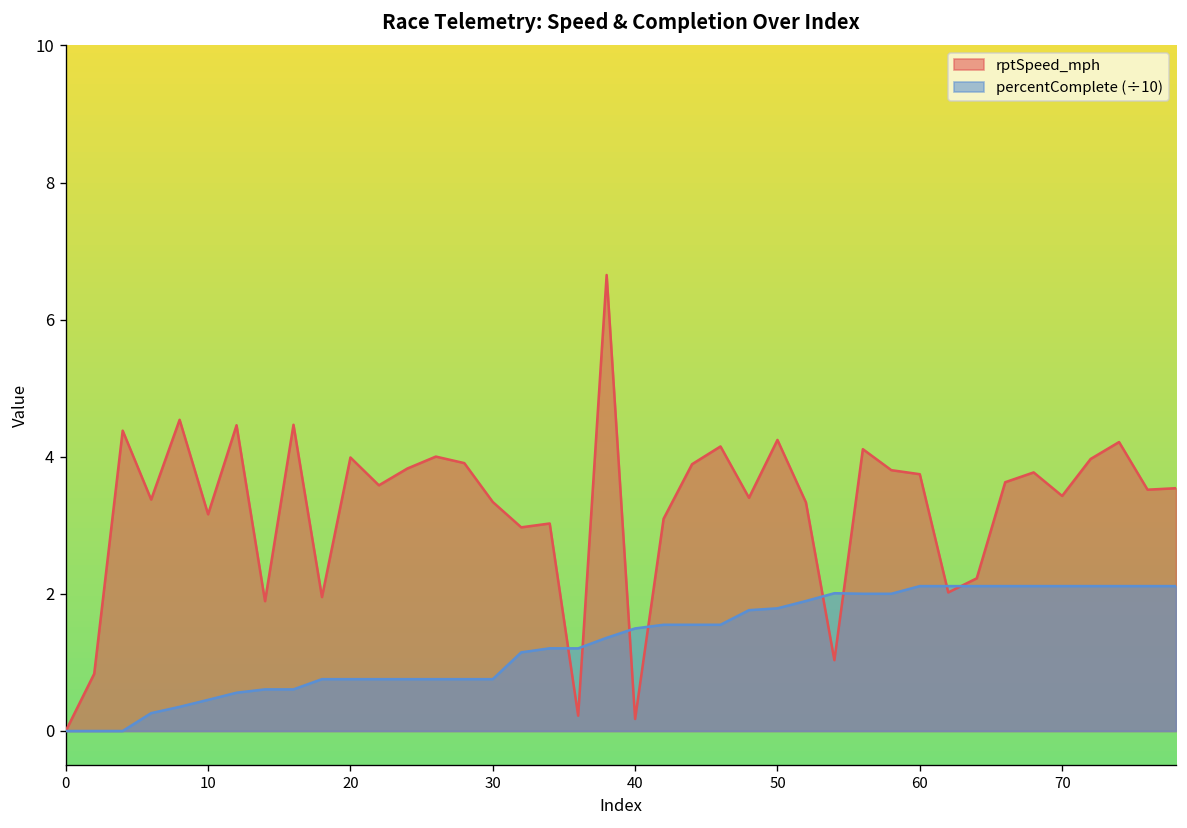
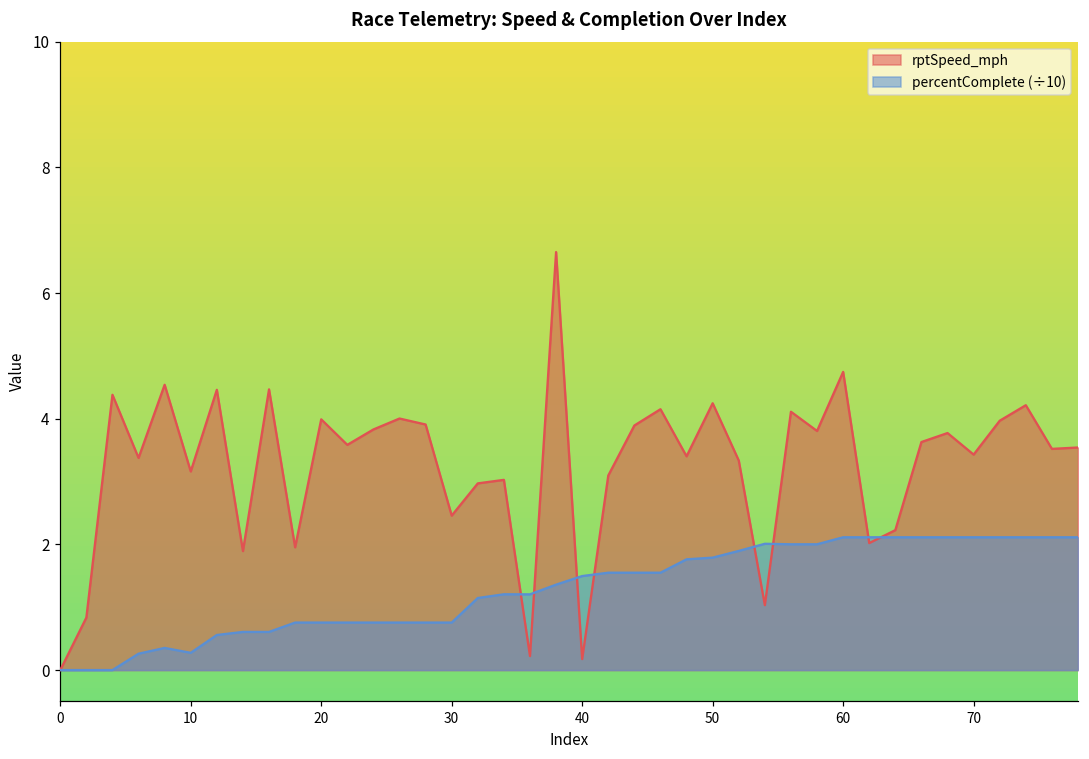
percentComplete (÷10), 10: 0.5 -> 0.3
rptSpeed_mph, 30: 3.3 -> 2.5
rptSpeed_mph, 60: 3.7 -> 4.7
